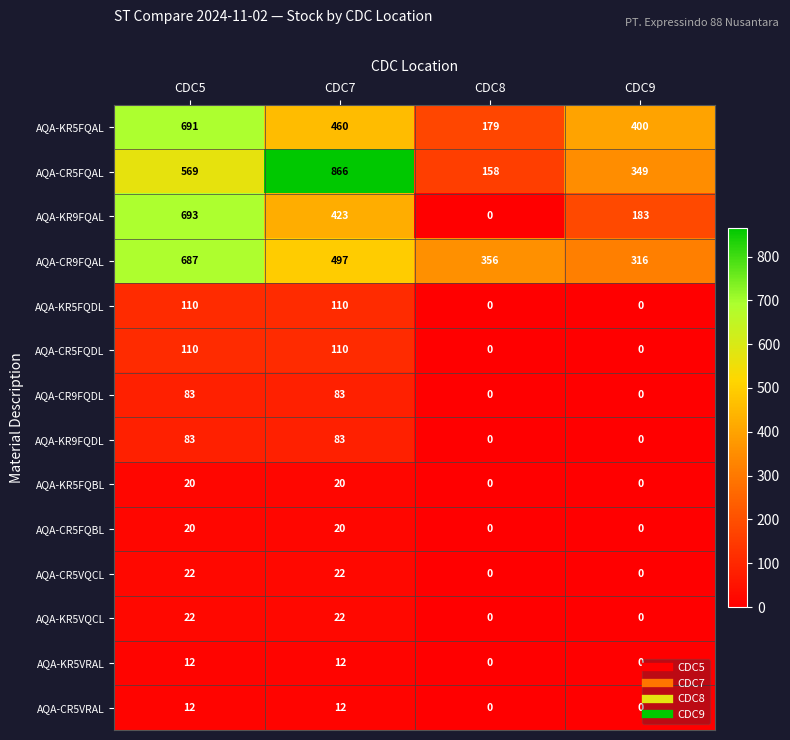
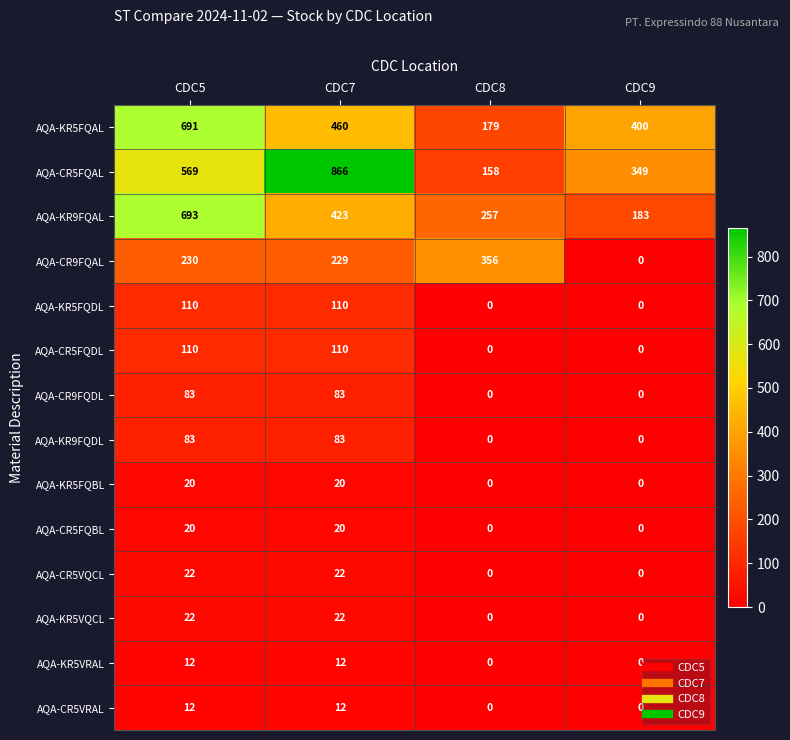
AQA-KR9FQAL, CDC8: 0 -> 257
AQA-CR9FQAL, CDC5: 687 -> 230
AQA-CR9FQAL, CDC7: 497 -> 229
AQA-CR9FQAL, CDC9: 316 -> 0
